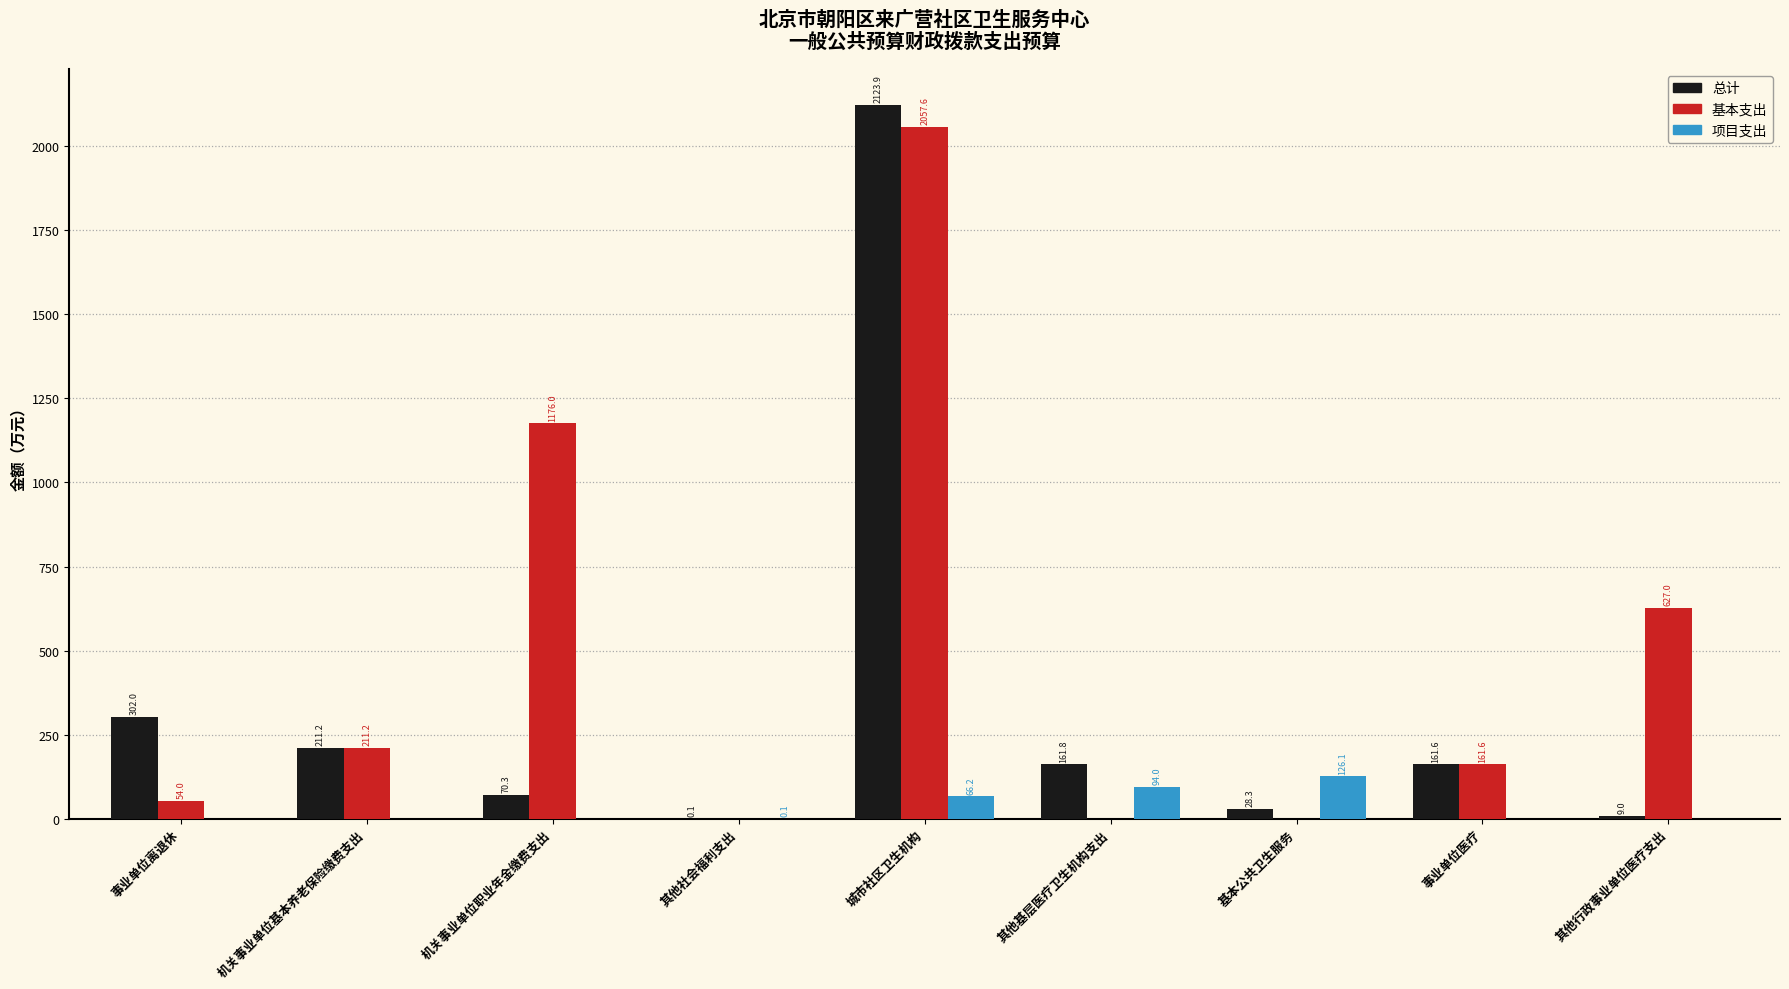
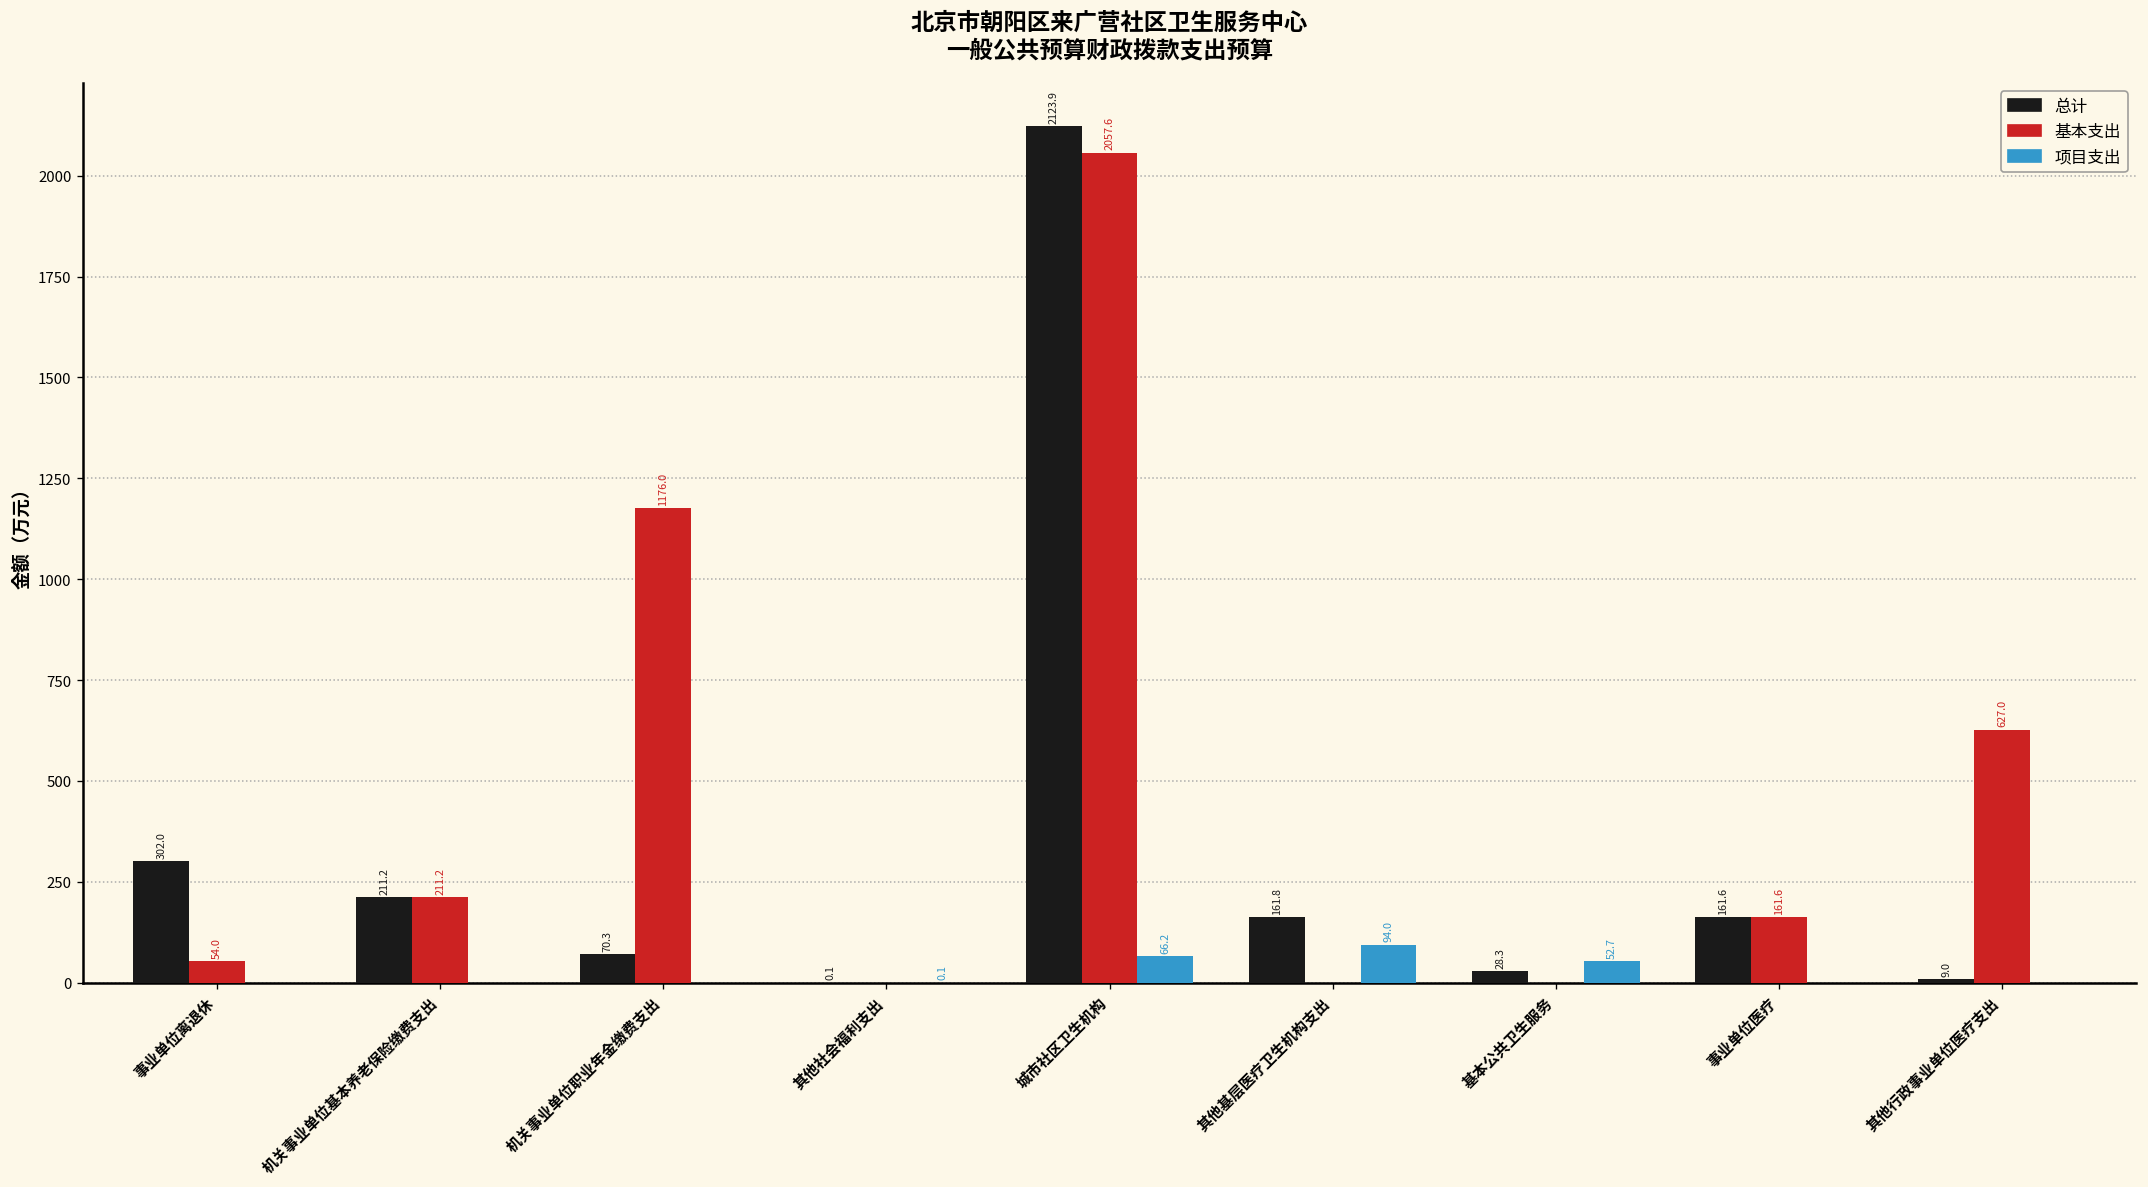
项目支出, 基本公共卫生服务: 126.1 -> 52.7
